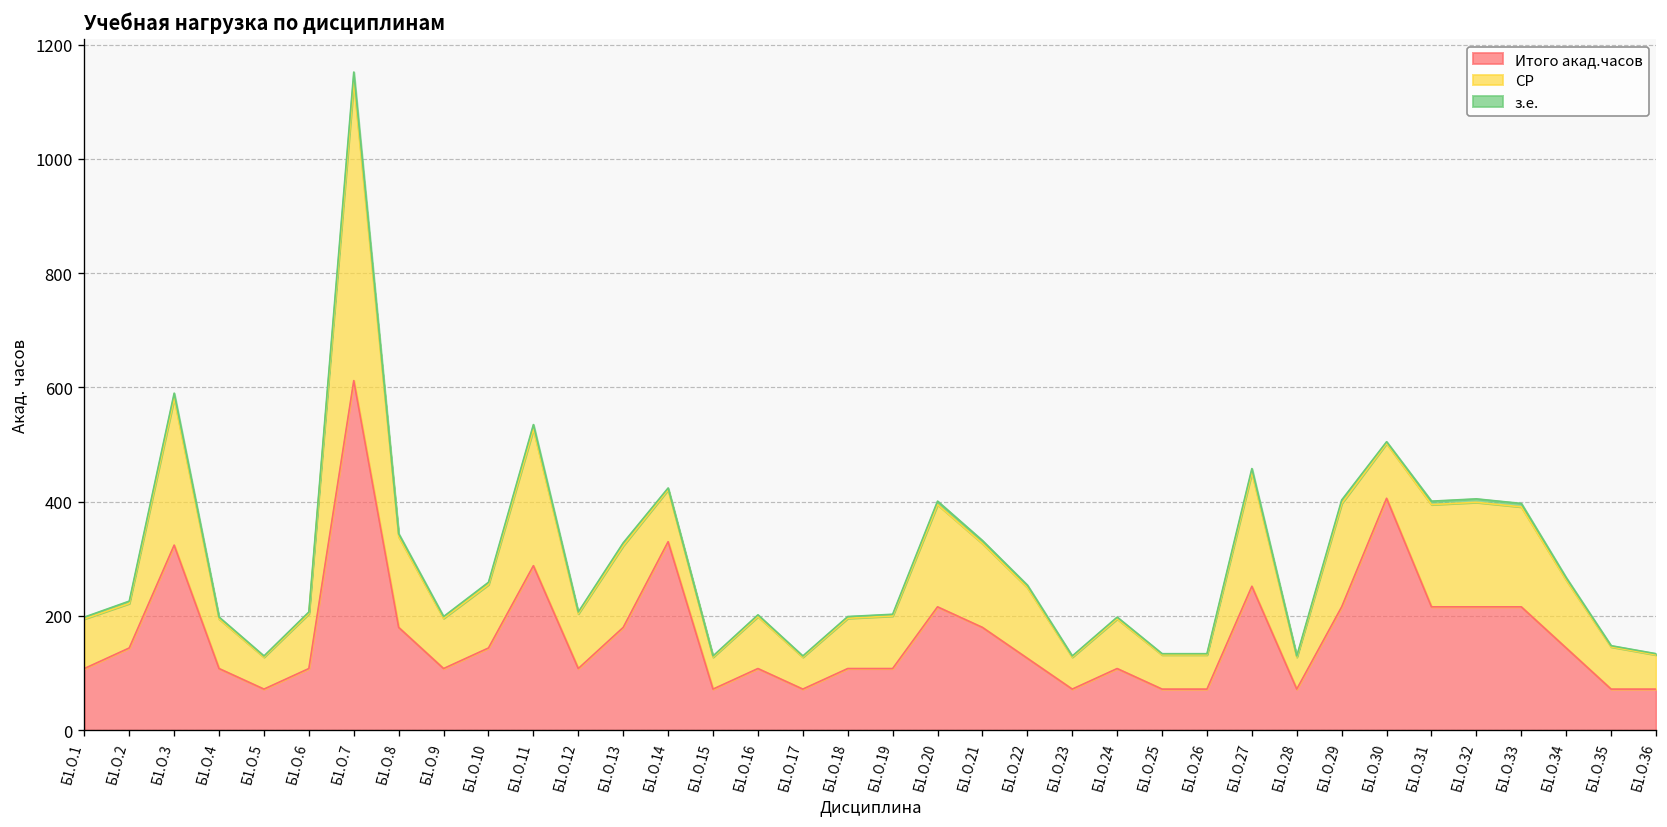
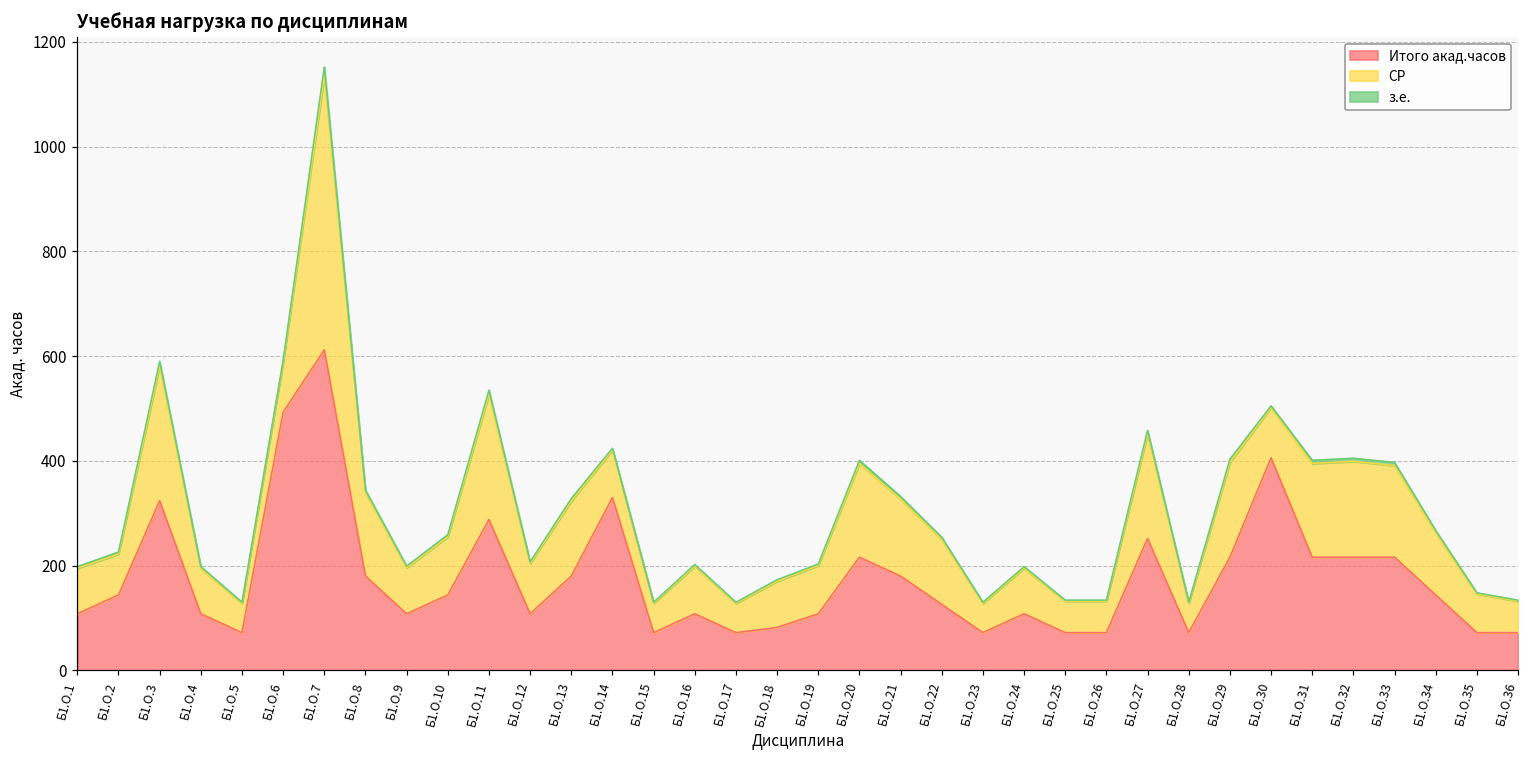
Итого акад.часов, Б1.О.6: 110 -> 490
Итого акад.часов, Б1.О.18: 110 -> 80
